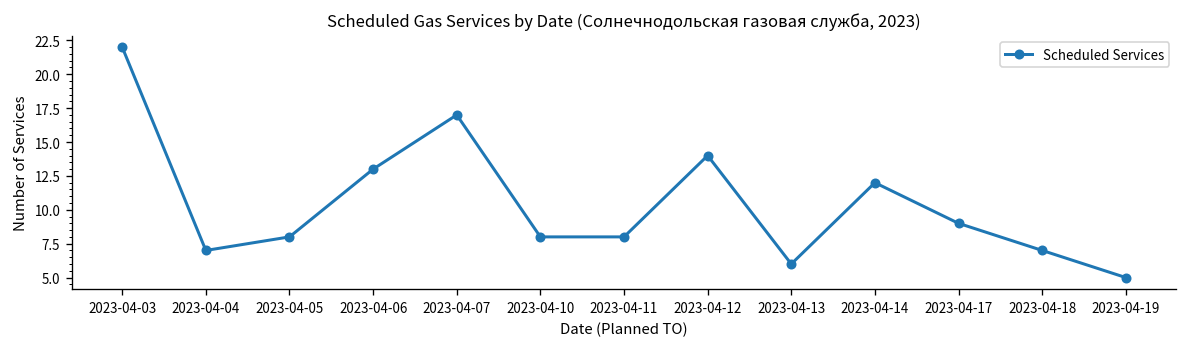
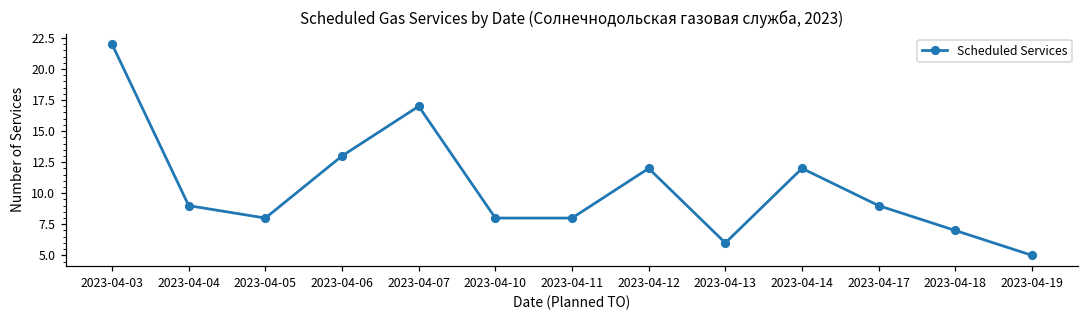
2023-04-04: 7 -> 9
2023-04-12: 14 -> 12
